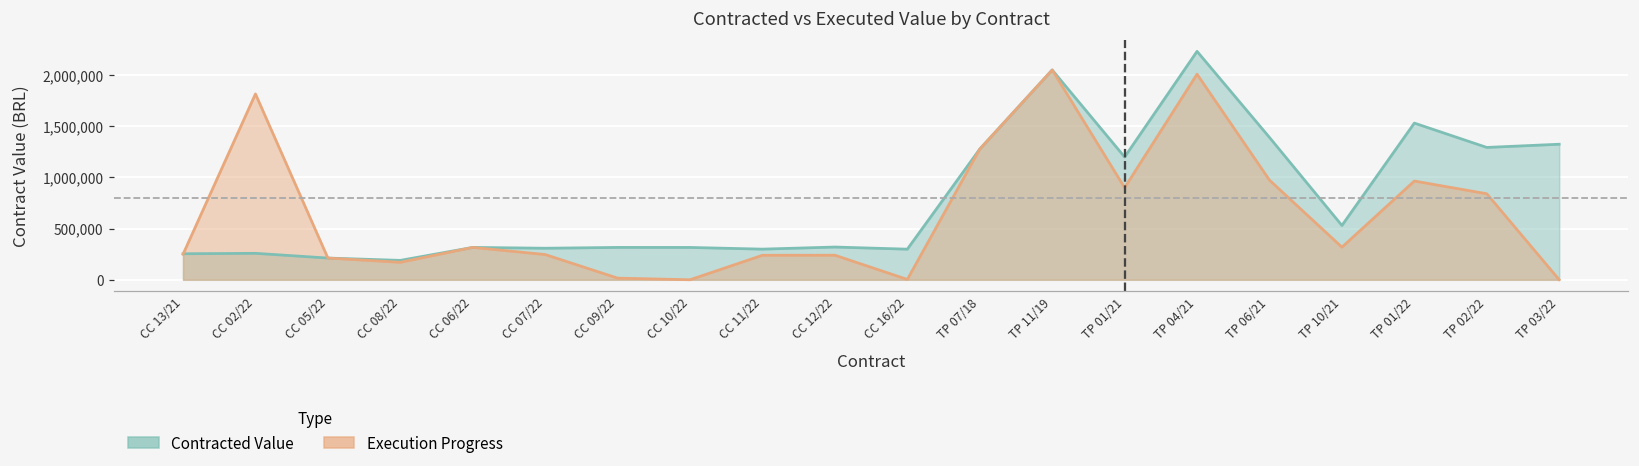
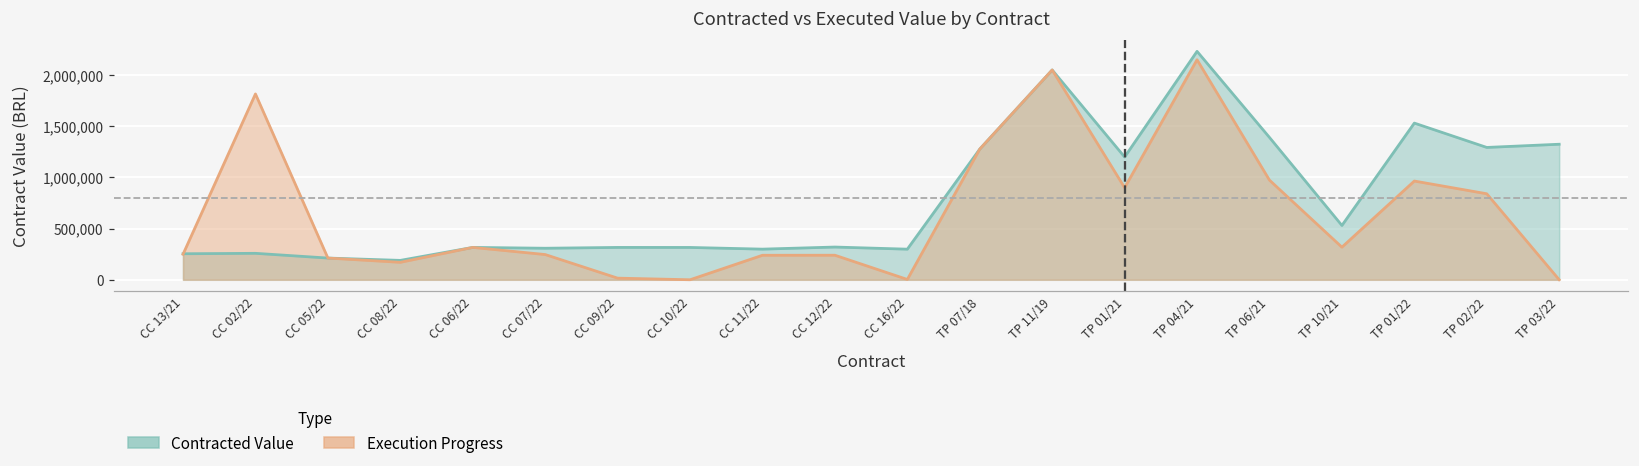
Execution Progress, TP 04/21: 2,000,000 -> 2,200,000
